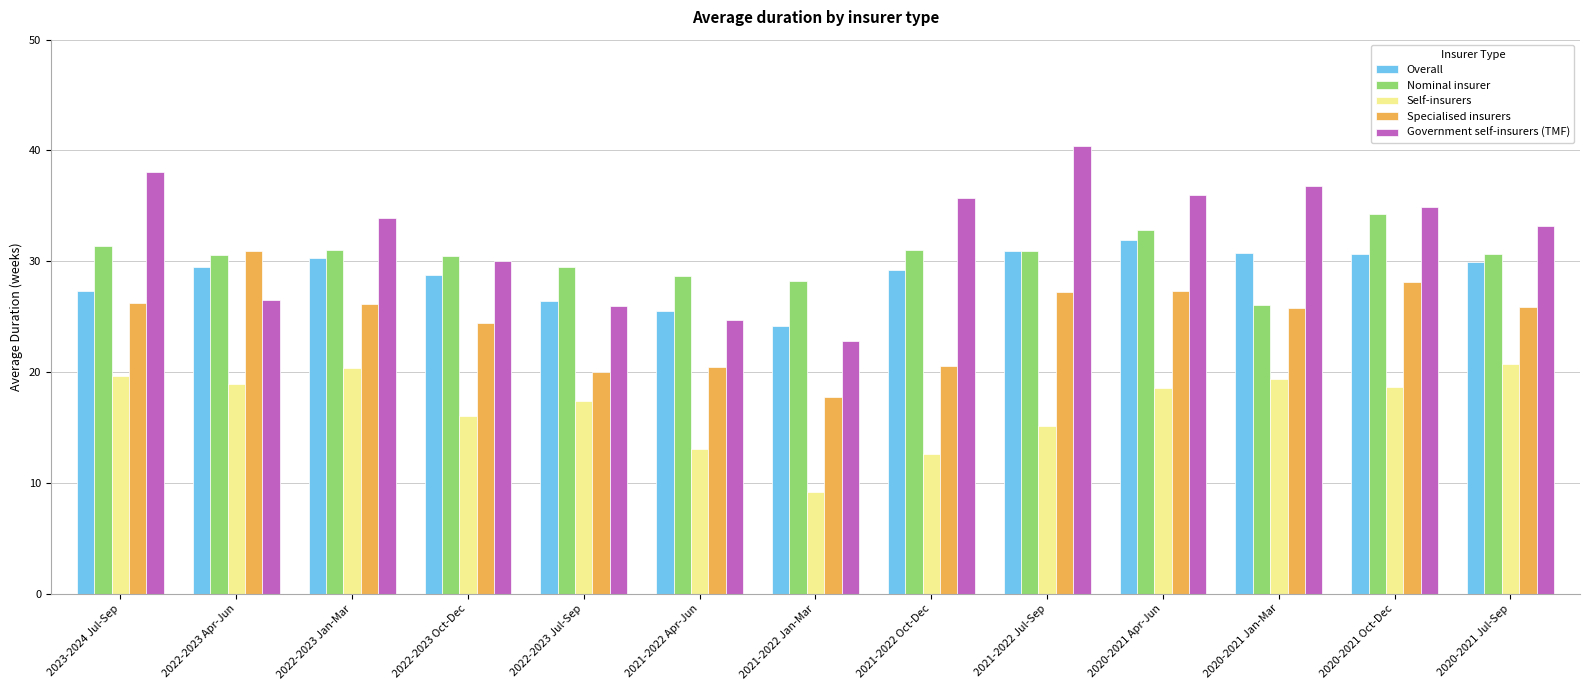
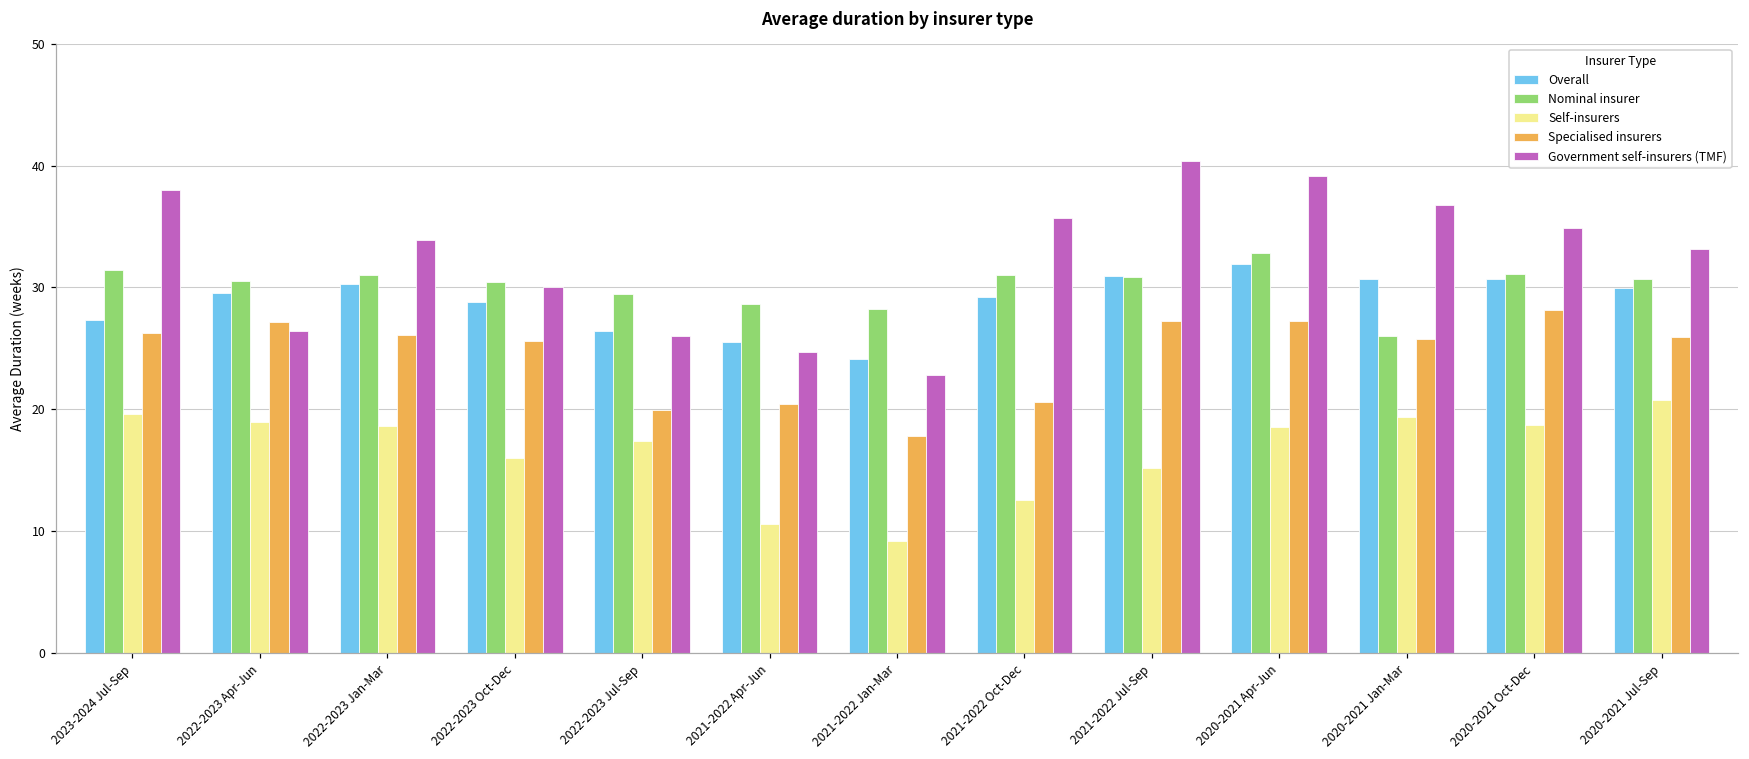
Specialised insurers, 2022-2023 Apr-Jun: 30.9 -> 27.2
Self-insurers, 2022-2023 Jan-Mar: 20.4 -> 18.6
Specialised insurers, 2022-2023 Oct-Dec: 24.4 -> 25.6
Self-insurers, 2021-2022 Apr-Jun: 13.1 -> 10.6
Government self-insurers (TMF), 2020-2021 Apr-Jun: 35.9 -> 39.1
Nominal insurer, 2020-2021 Oct-Dec: 34.3 -> 31.1
